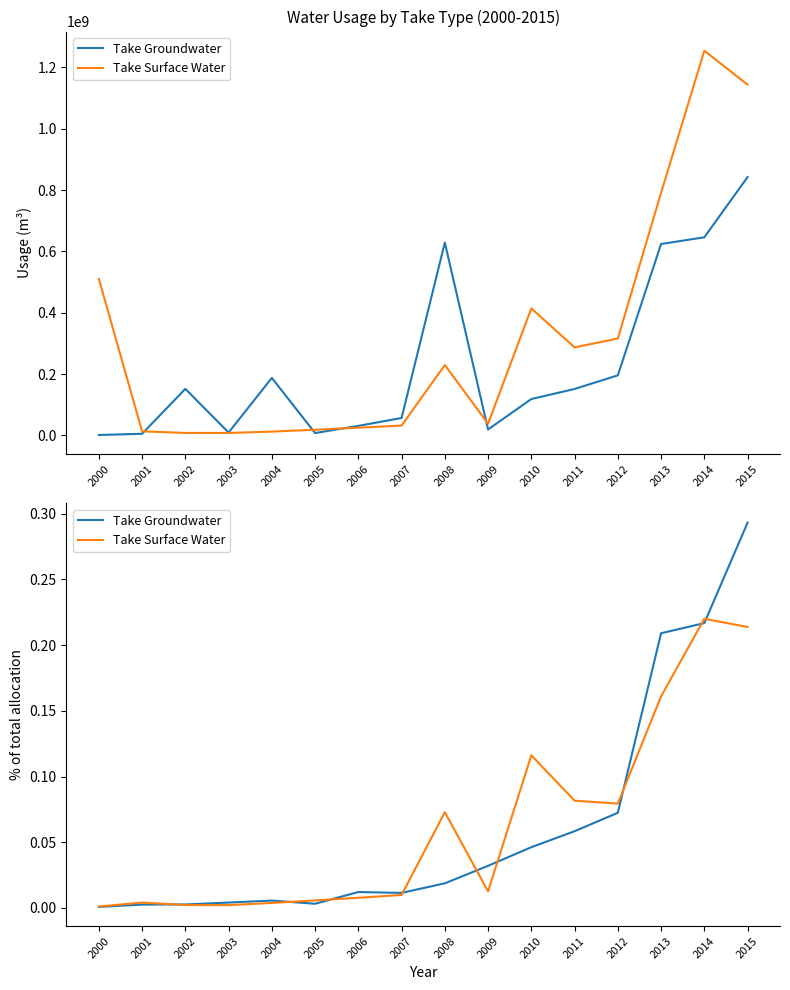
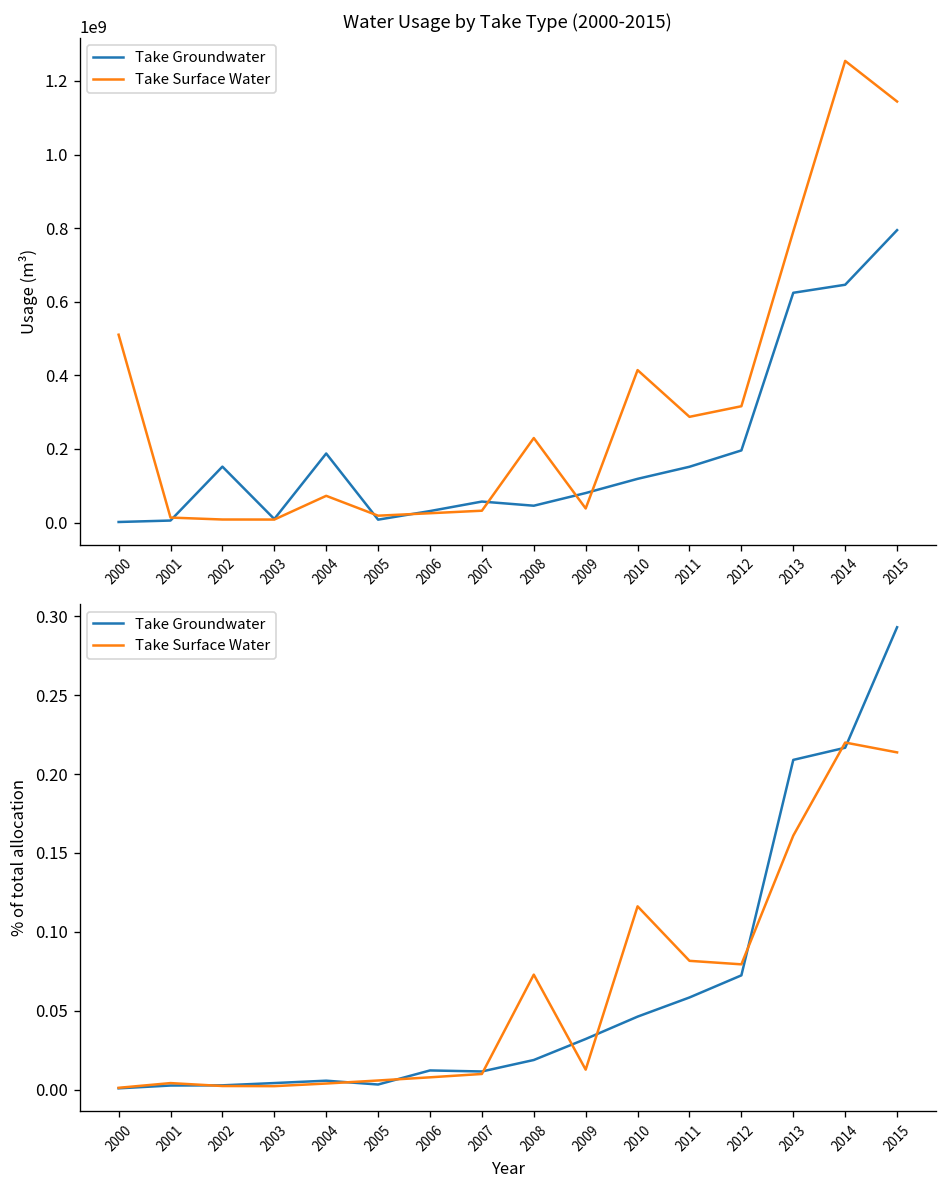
Water Usage by Take Type (2000-2015), Take Surface Water, 2004: 10000000 -> 70000000
Water Usage by Take Type (2000-2015), Take Groundwater, 2008: 630000000 -> 50000000
Water Usage by Take Type (2000-2015), Take Groundwater, 2009: 20000000 -> 80000000
Water Usage by Take Type (2000-2015), Take Groundwater, 2015: 840000000 -> 790000000
